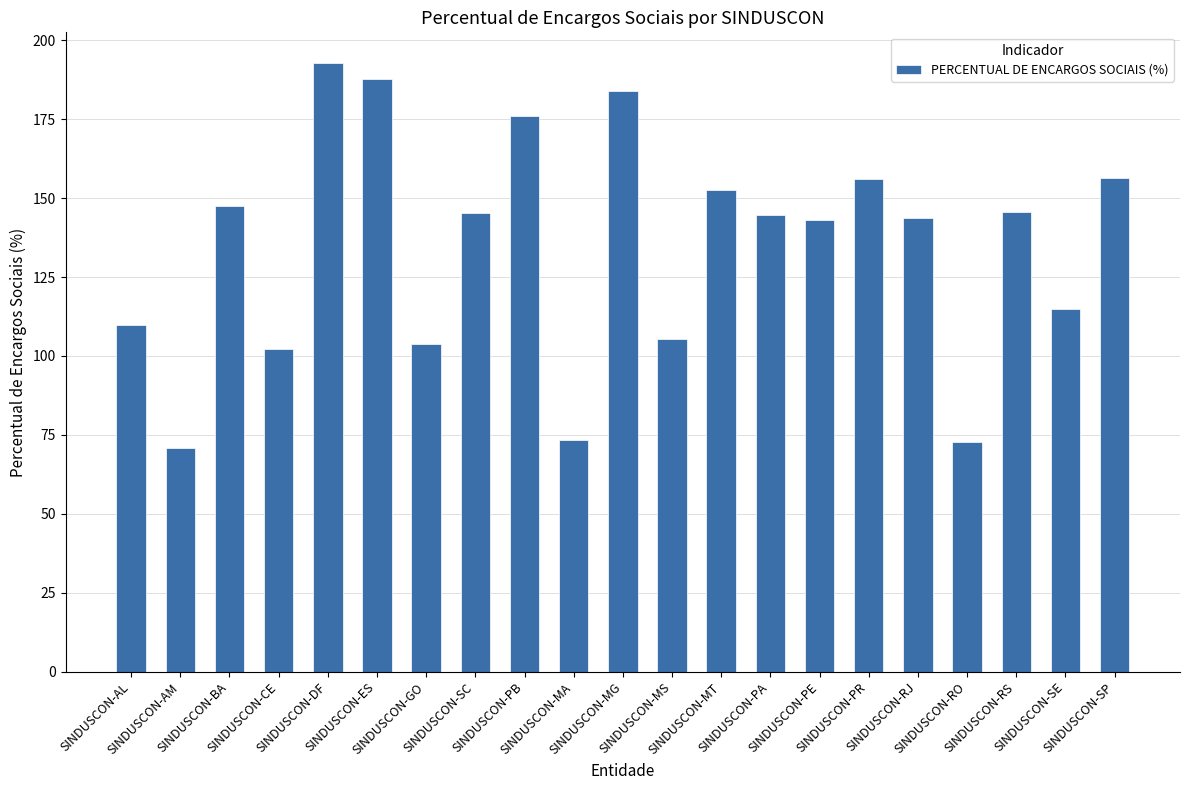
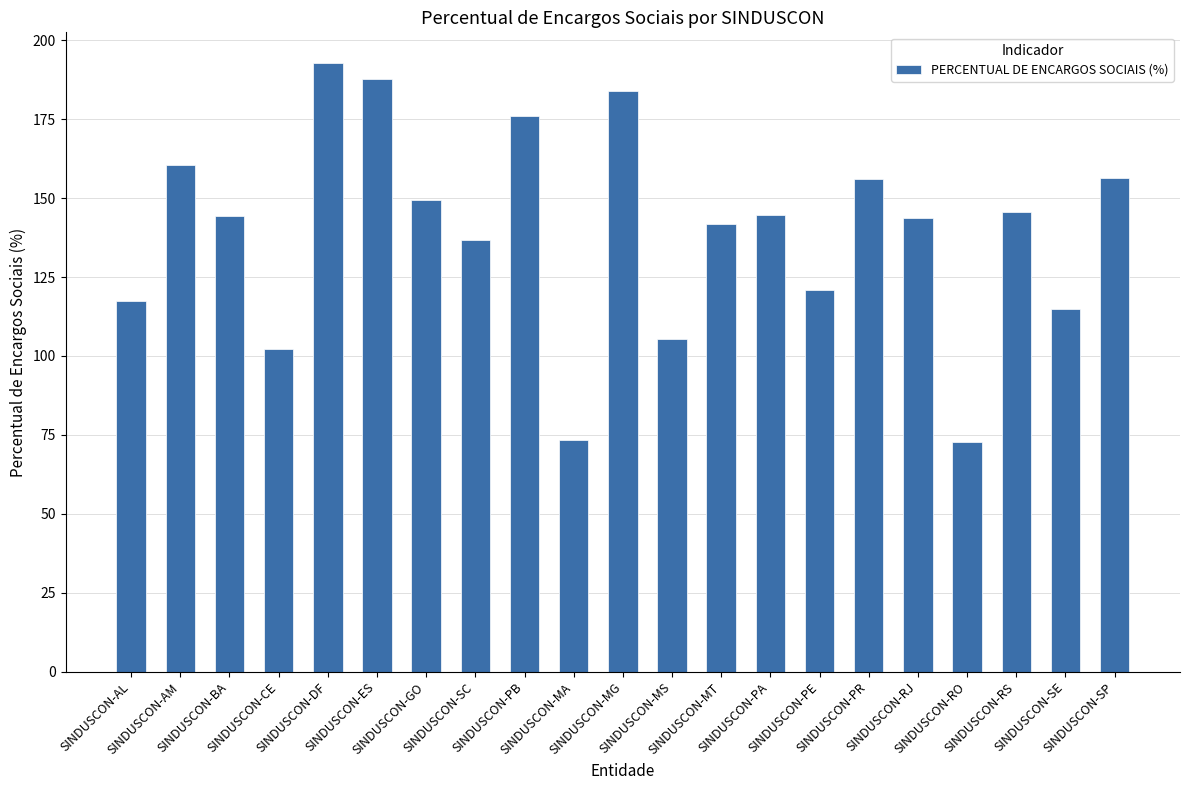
SINDUSCON-AL: 110 -> 117
SINDUSCON-AM: 71 -> 160
SINDUSCON-BA: 148 -> 144
SINDUSCON-GO: 104 -> 149
SINDUSCON-SC: 145 -> 137
SINDUSCON-MT: 153 -> 142
SINDUSCON-PE: 143 -> 121
